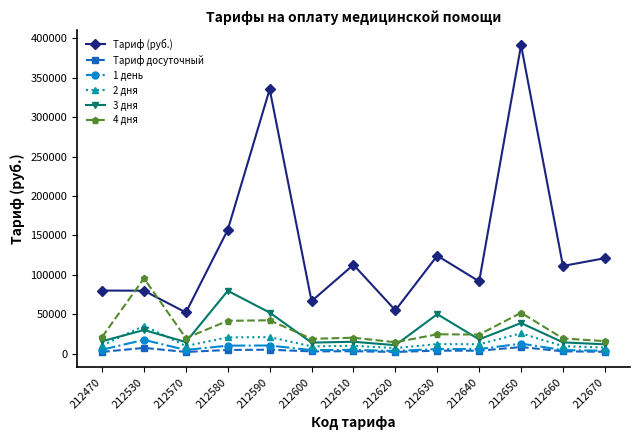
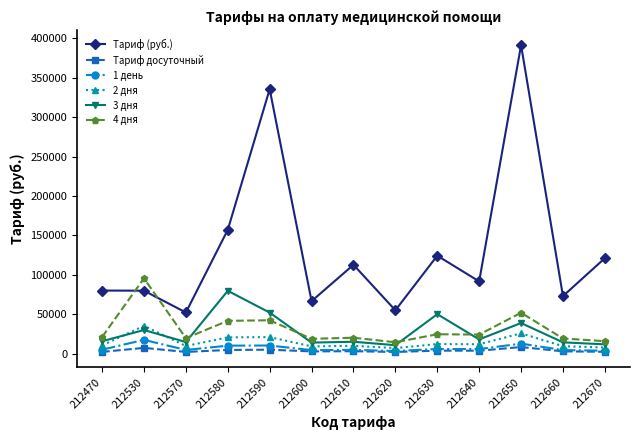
Тариф (руб.), 212660: 110000 -> 70000
